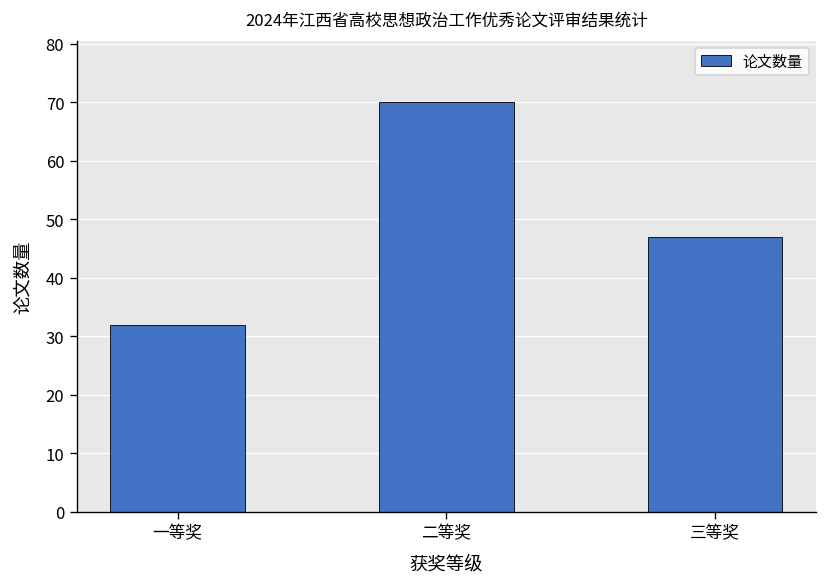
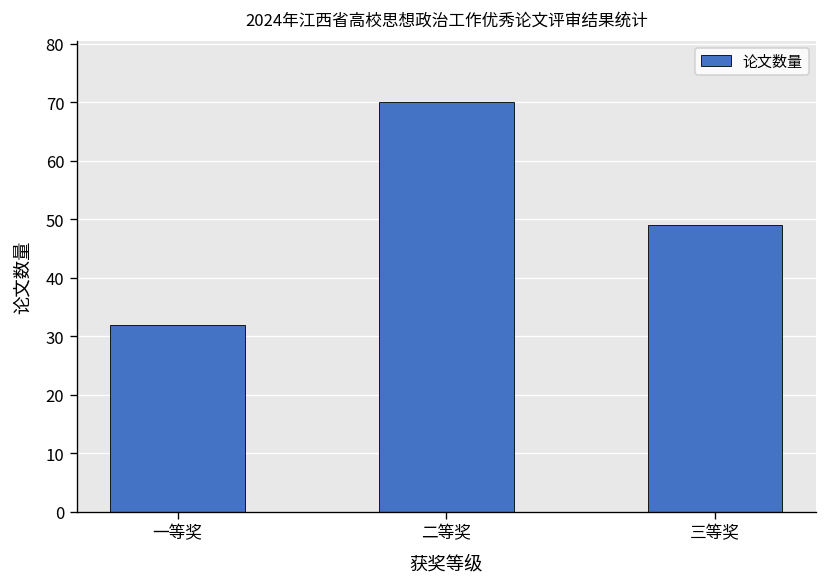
三等奖: 47 -> 49
